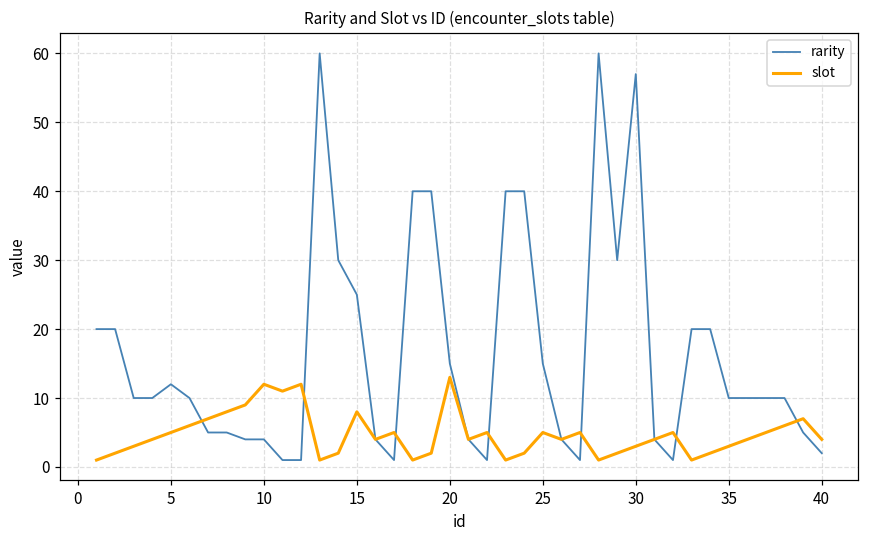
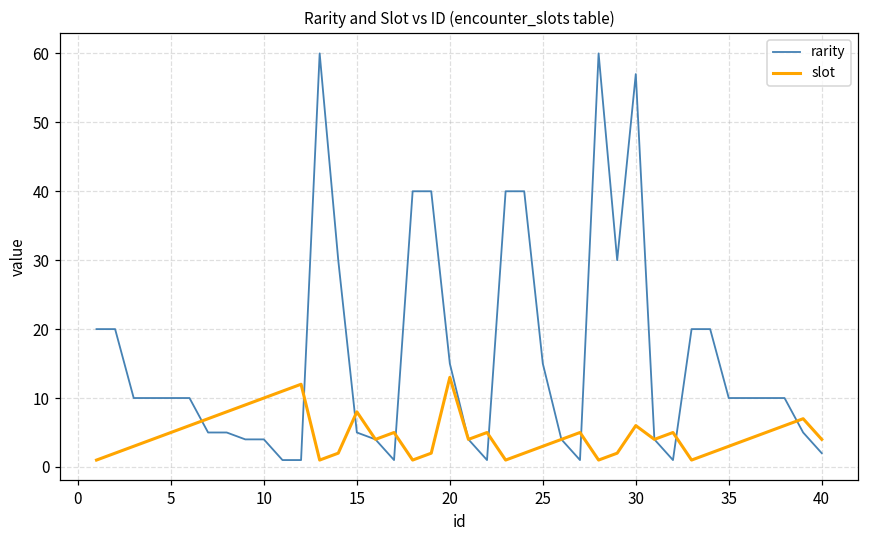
rarity, 5: 12 -> 10
slot, 10: 12 -> 10
rarity, 15: 25 -> 5
slot, 25: 5 -> 3
slot, 30: 3 -> 6
